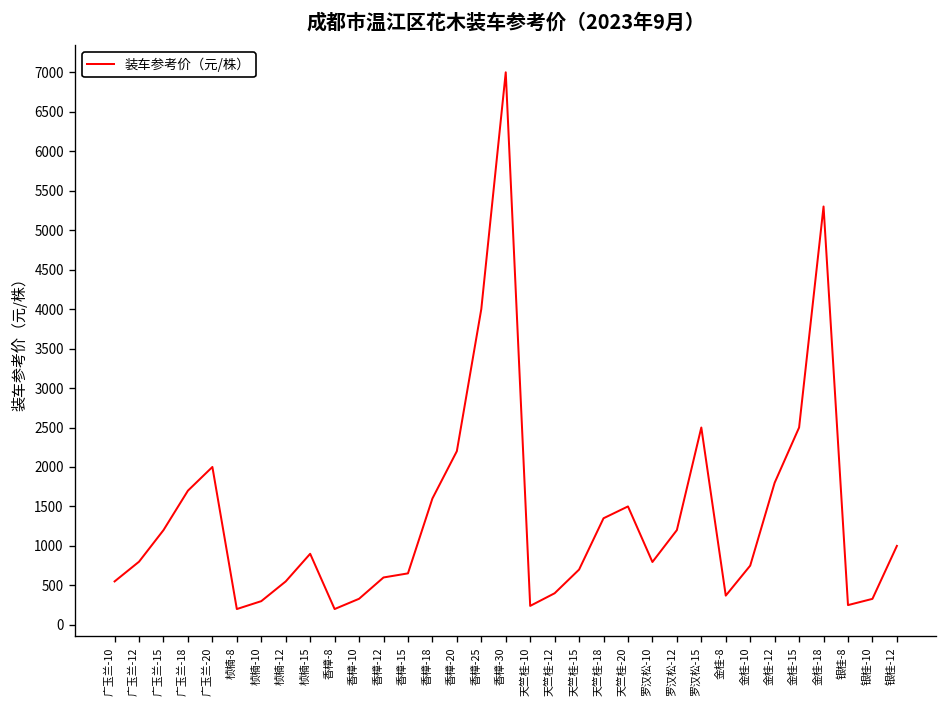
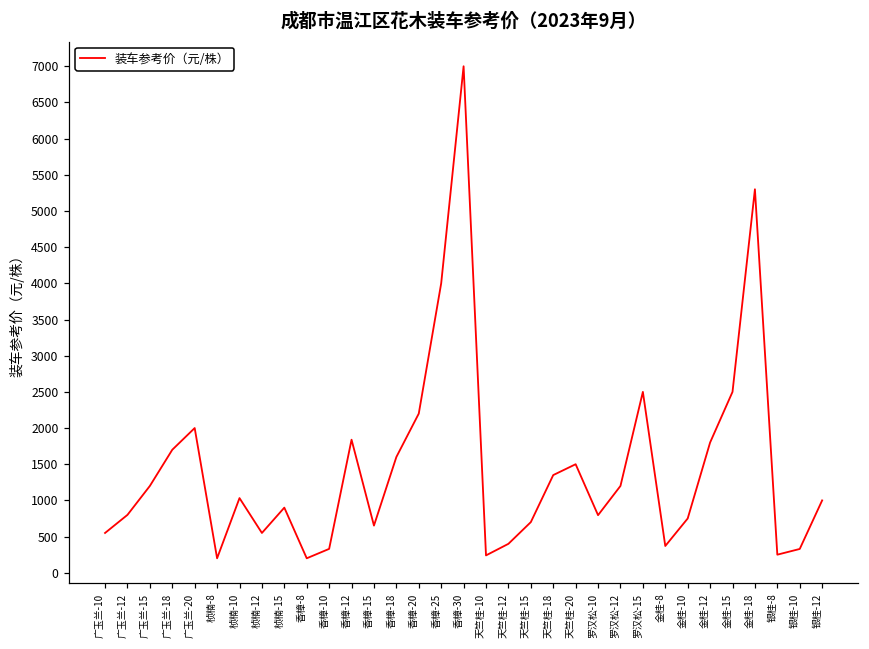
桢楠-10: 300 -> 1000
香樟-12: 600 -> 1800
